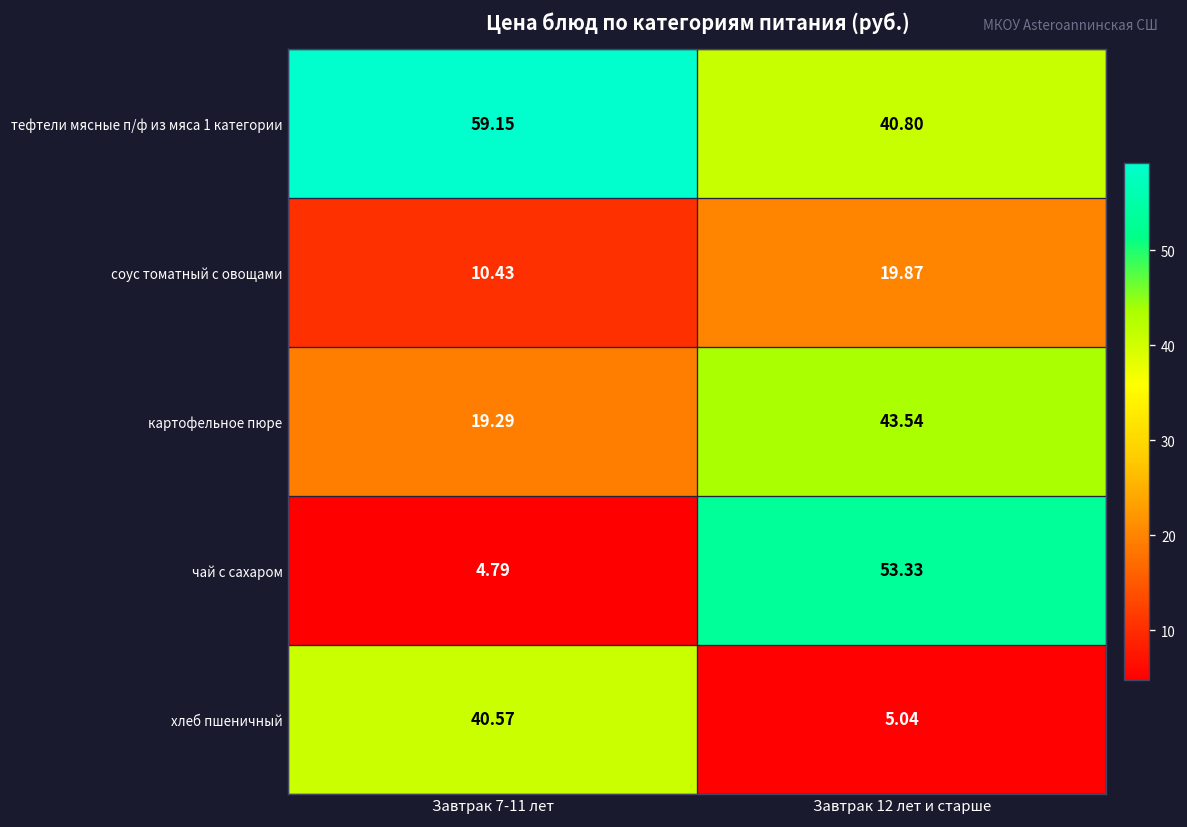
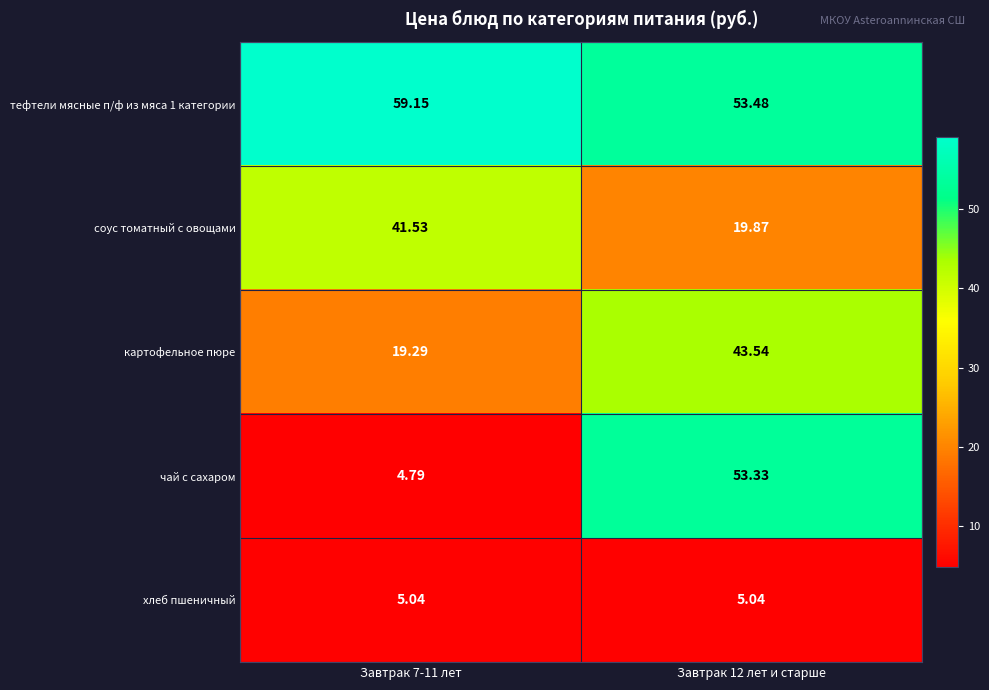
тефтели мясные п/ф из мяса 1 категории, Завтрак 12 лет и старше: 40.80 -> 53.48
соус томатный с овощами, Завтрак 7-11 лет: 10.43 -> 41.53
хлеб пшеничный, Завтрак 7-11 лет: 40.57 -> 5.04
